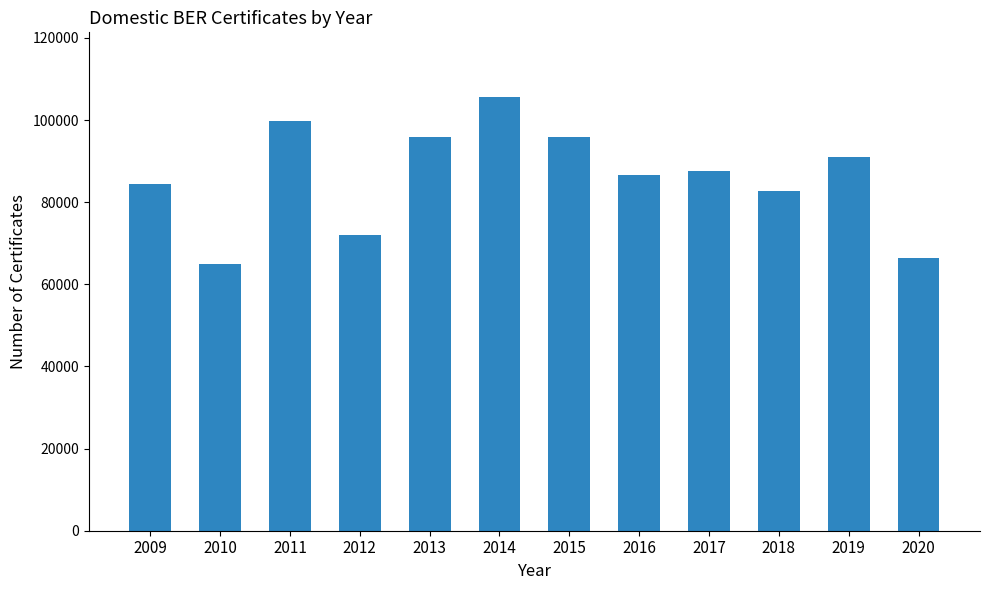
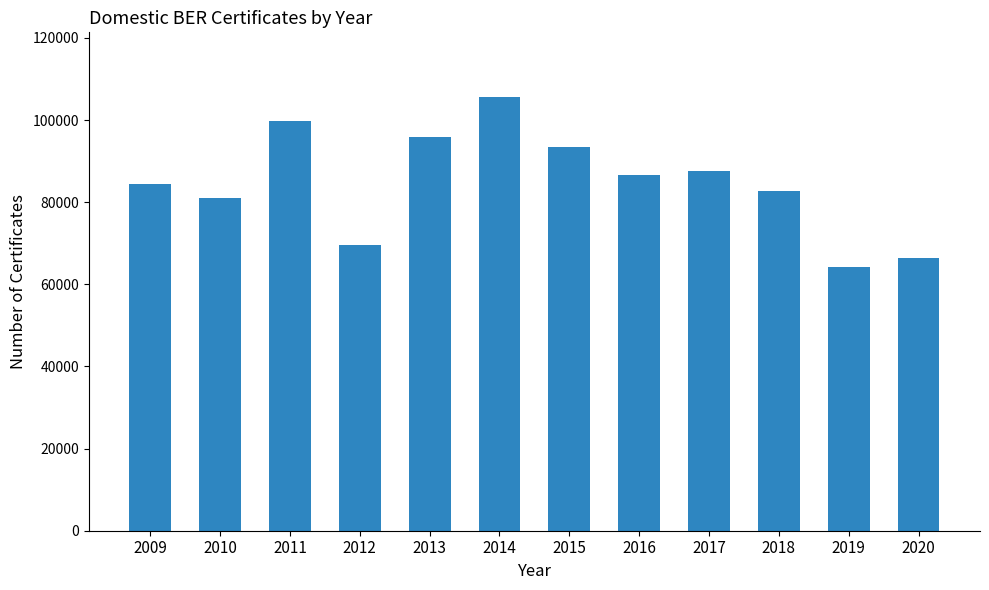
2010: 65000 -> 81000
2012: 72000 -> 70000
2015: 96000 -> 93000
2019: 91000 -> 64000
